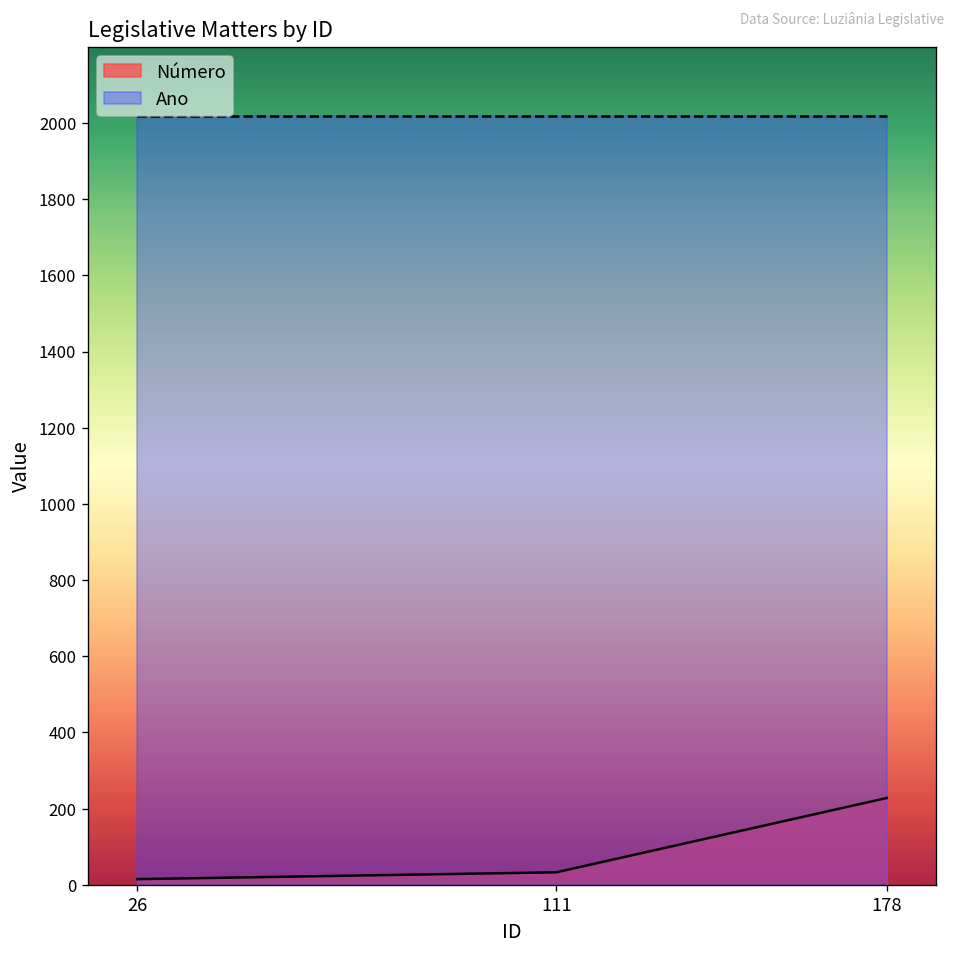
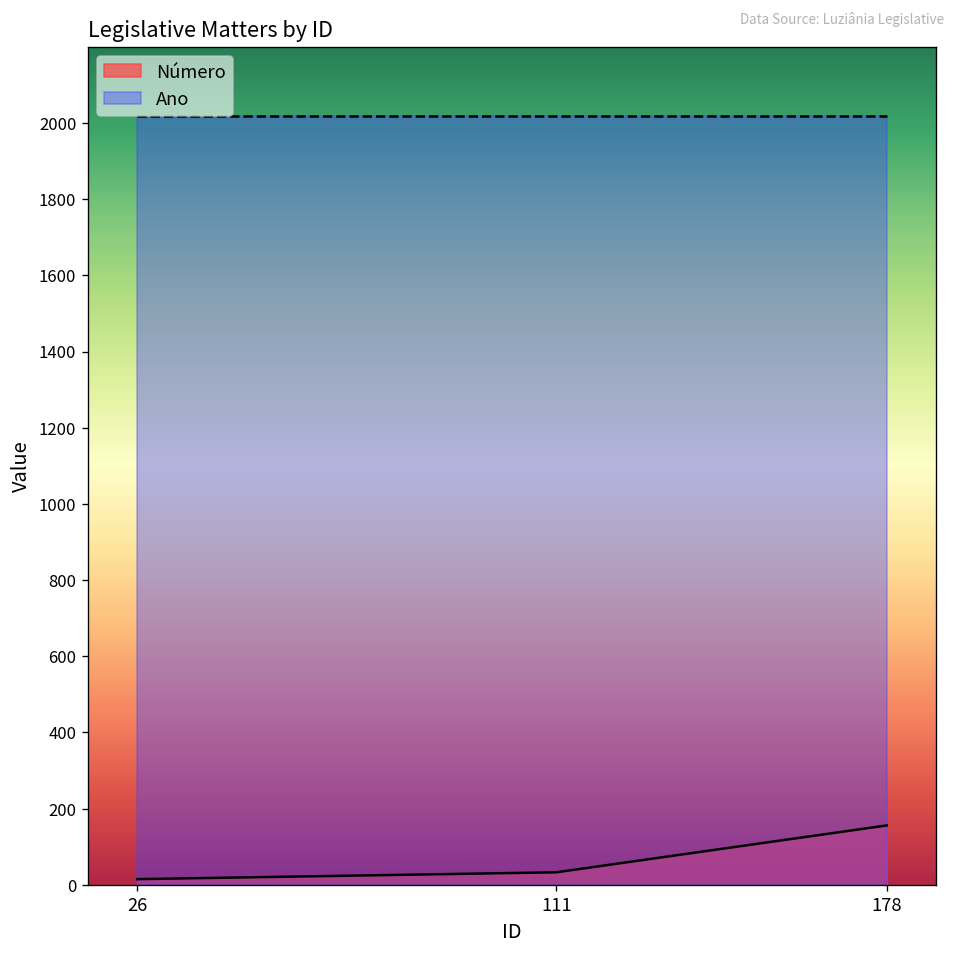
Número, 178: 230 -> 160
